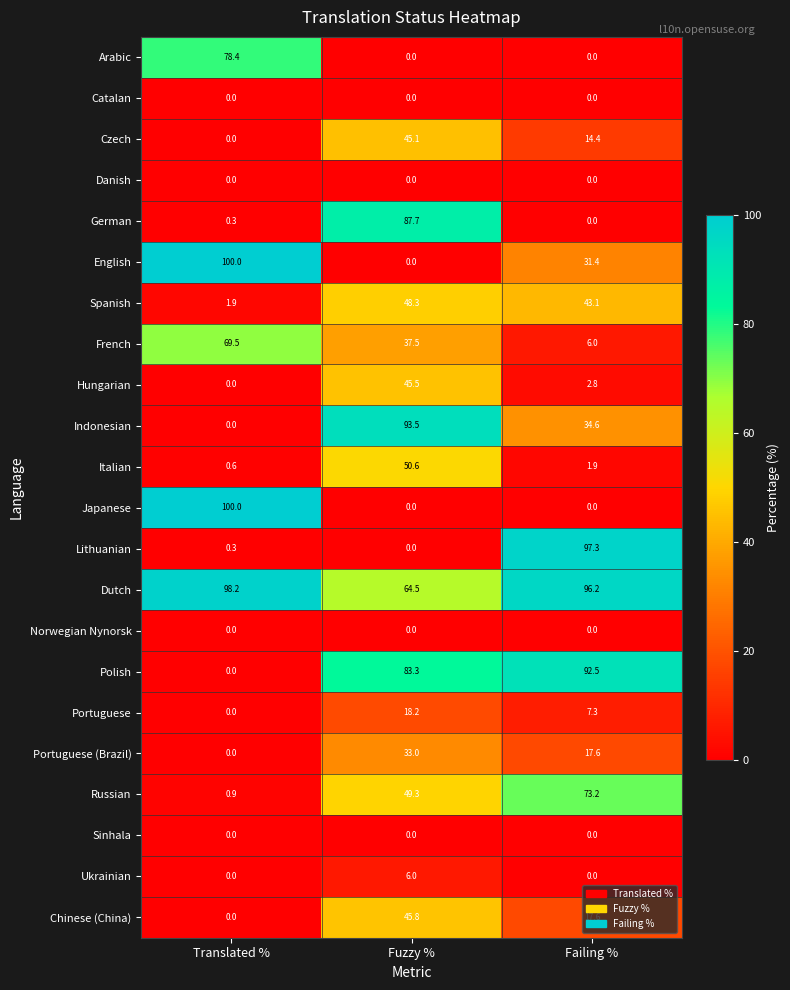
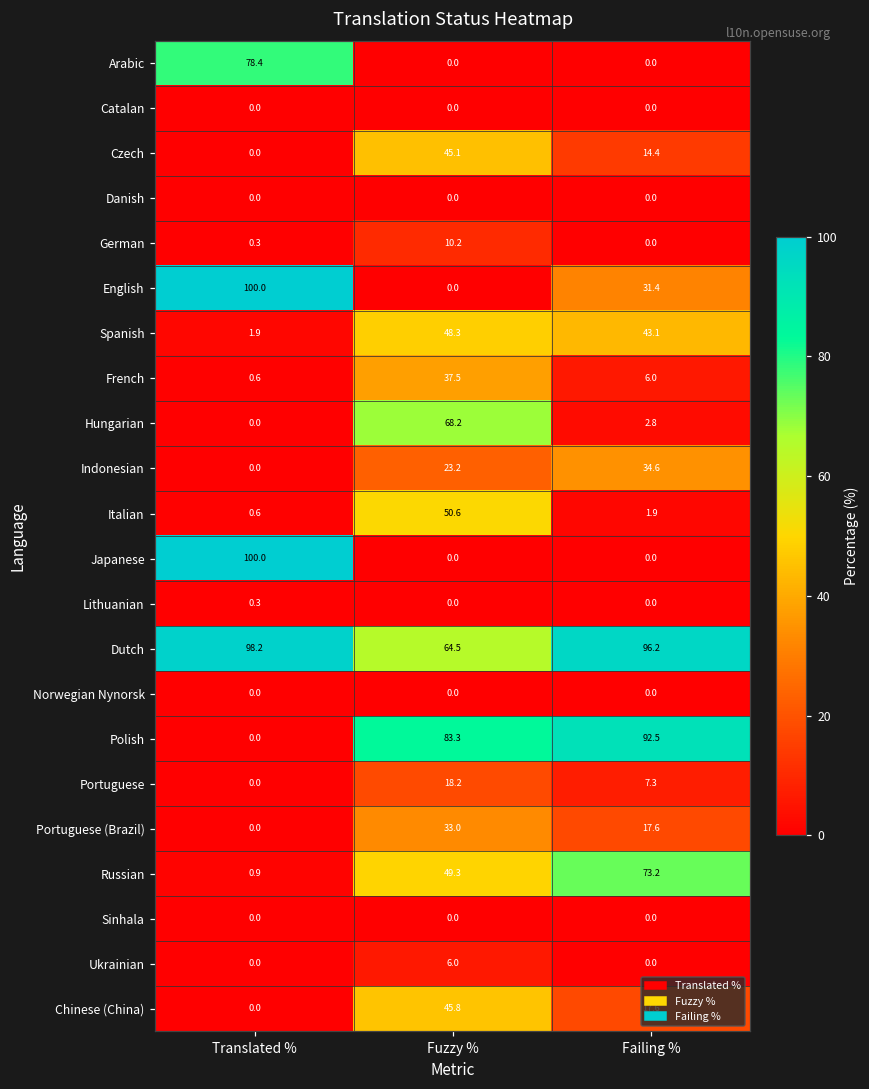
German, Fuzzy %: 87.7 -> 10.2
French, Translated %: 69.5 -> 0.6
Hungarian, Fuzzy %: 45.5 -> 68.2
Indonesian, Fuzzy %: 93.5 -> 23.2
Lithuanian, Failing %: 97.3 -> 0.0
